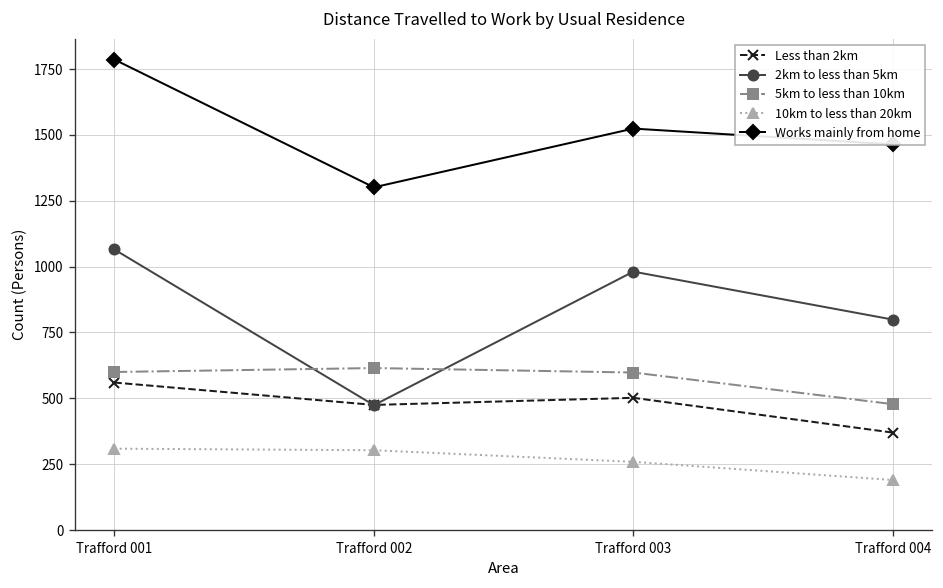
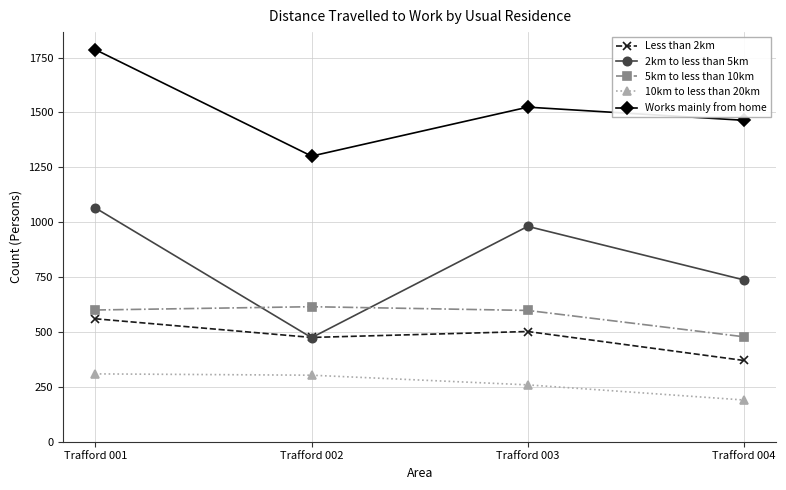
2km to less than 5km, Trafford 004: 800 -> 740
